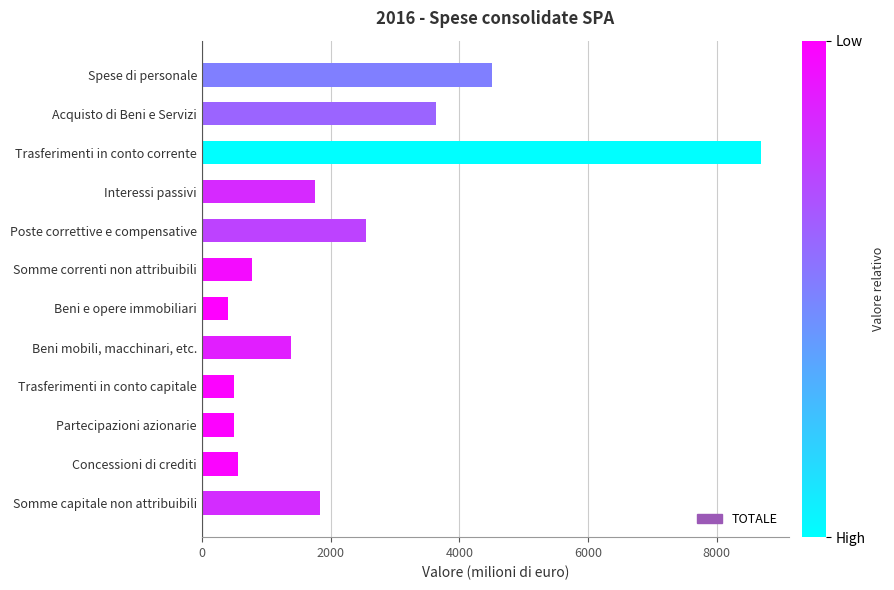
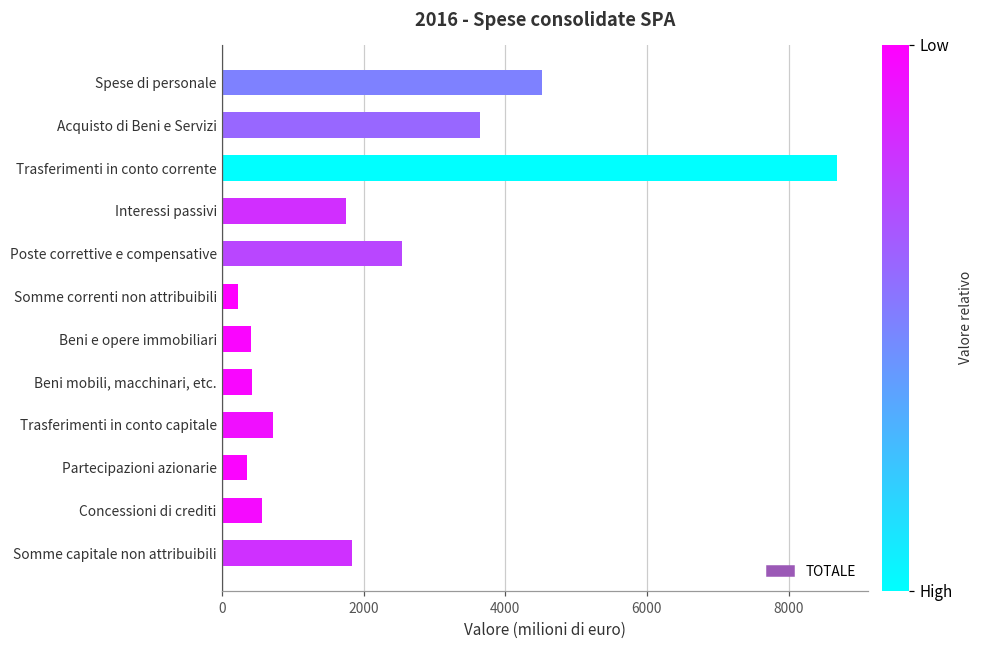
Somme correnti non attribuibili: 800 -> 200
Beni mobili, macchinari, etc.: 1400 -> 400
Trasferimenti in conto capitale: 500 -> 700
Partecipazioni azionarie: 500 -> 400
